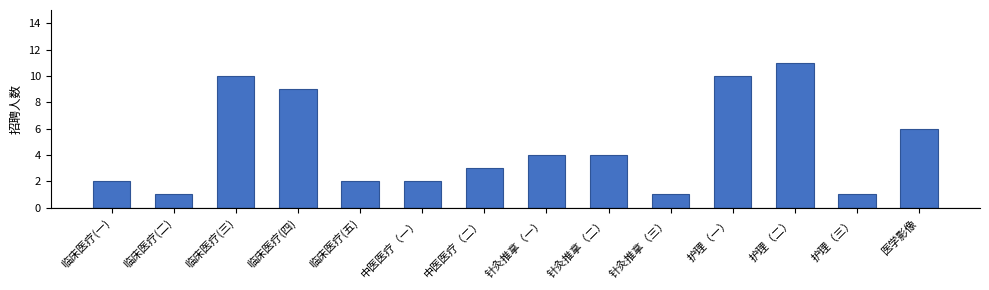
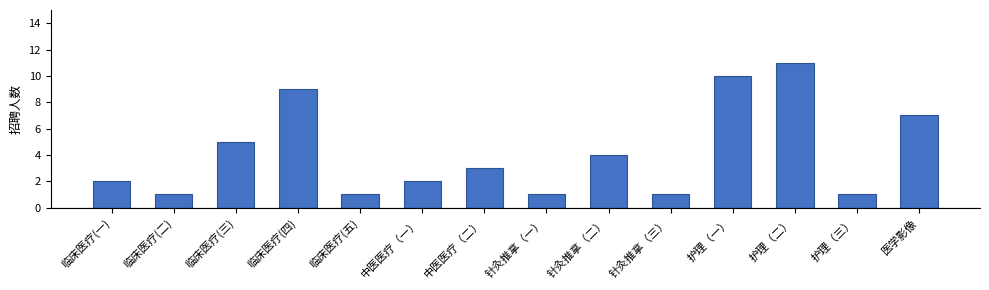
临床医疗(三): 10 -> 5
临床医疗(五): 2 -> 1
针灸推拿（一）: 4 -> 1
医学影像: 6 -> 7
